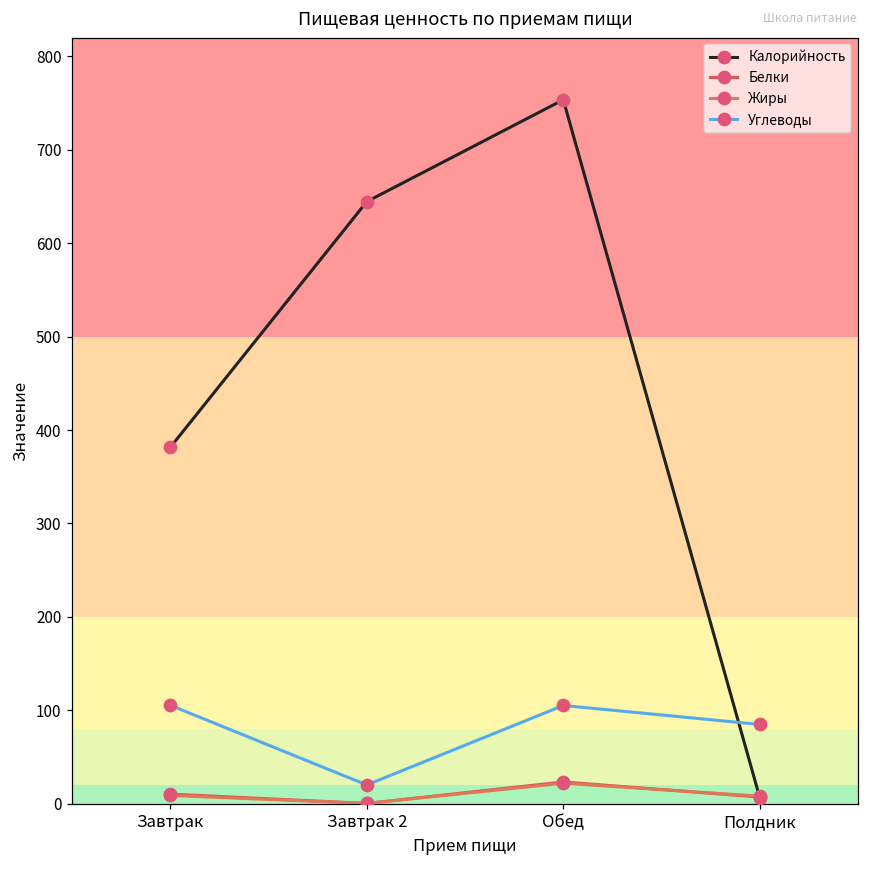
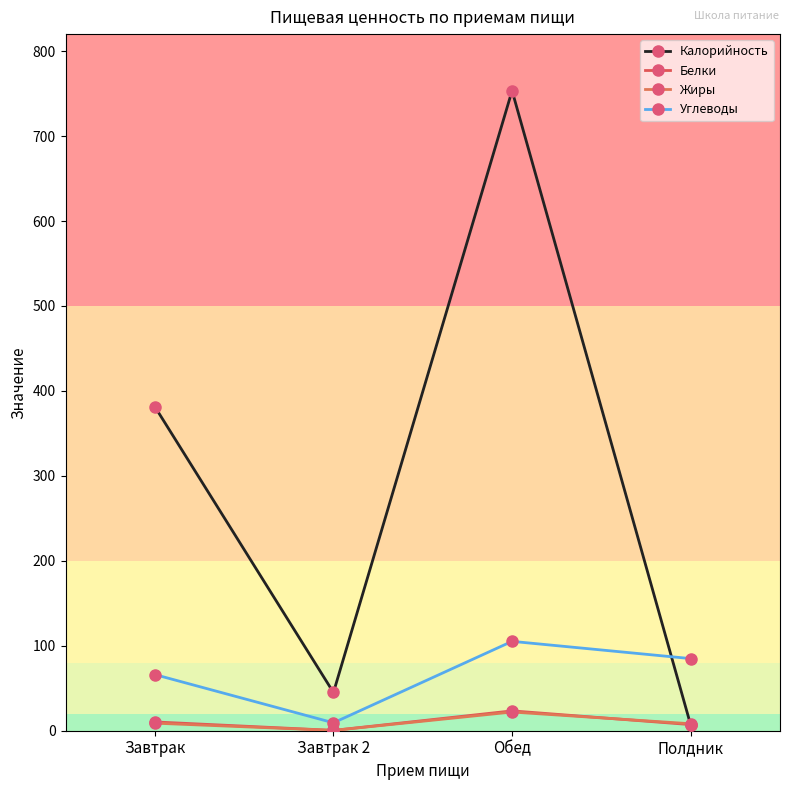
Углеводы, Завтрак: 110 -> 70
Калорийность, Завтрак 2: 640 -> 50
Углеводы, Завтрак 2: 20 -> 10
